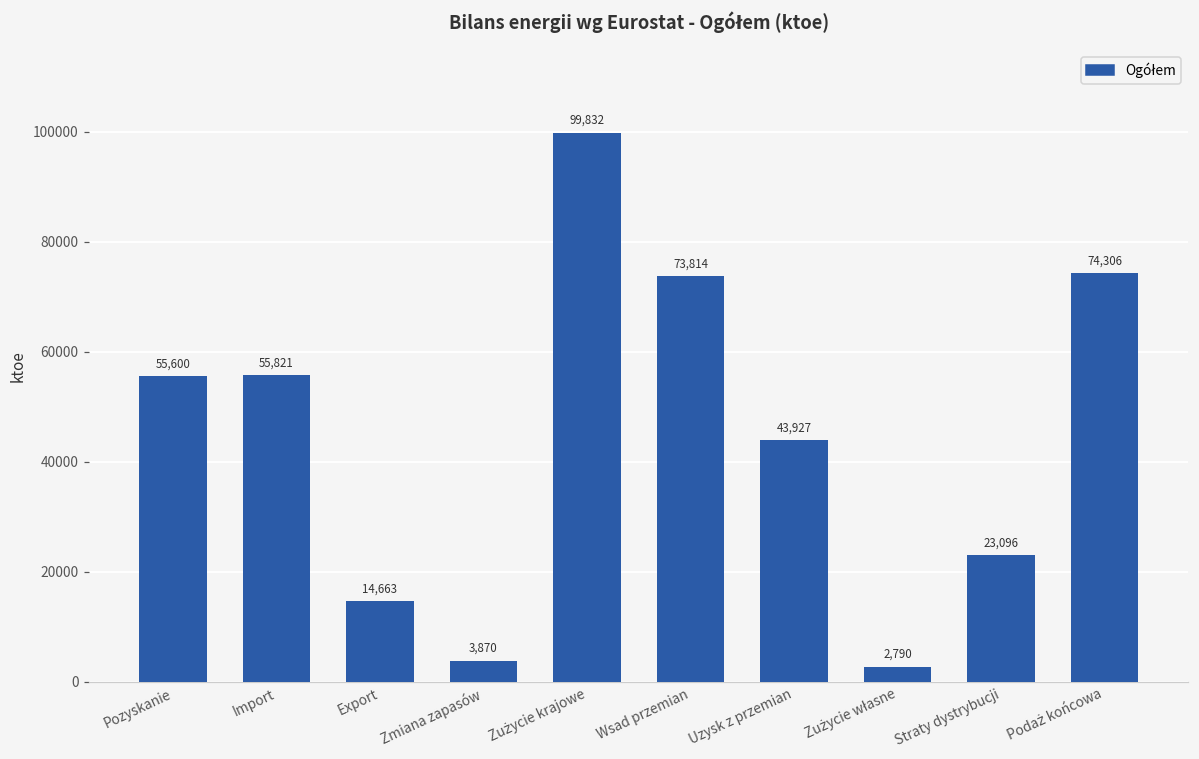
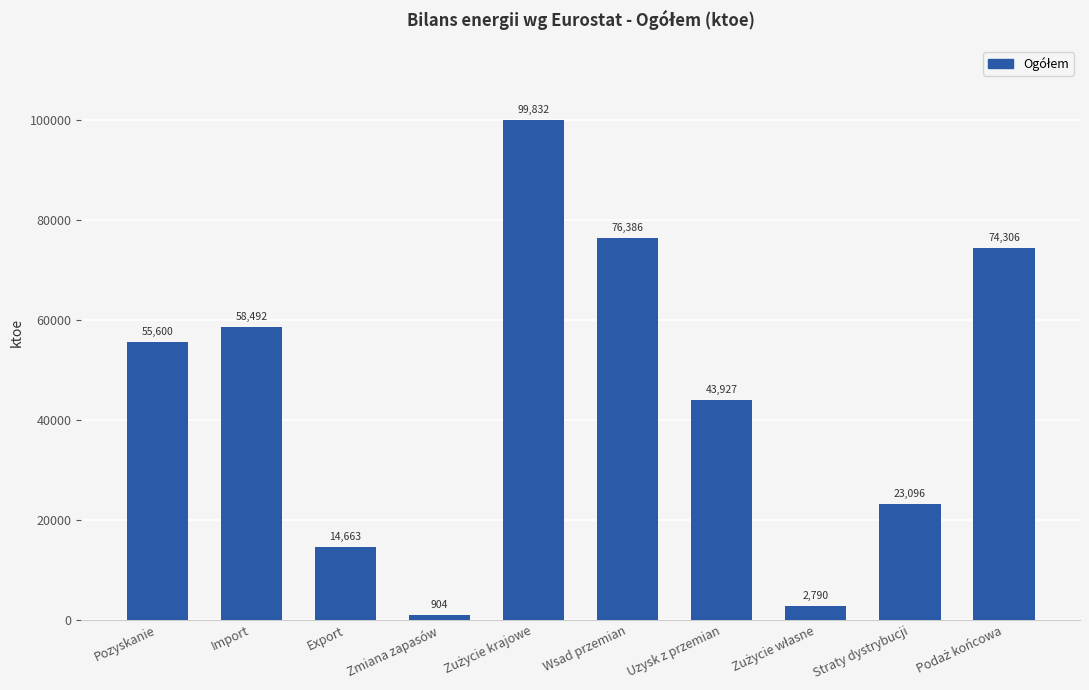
Import: 55,821 -> 58,492
Zmiana zapasów: 3,870 -> 904
Wsad przemian: 73,814 -> 76,386
